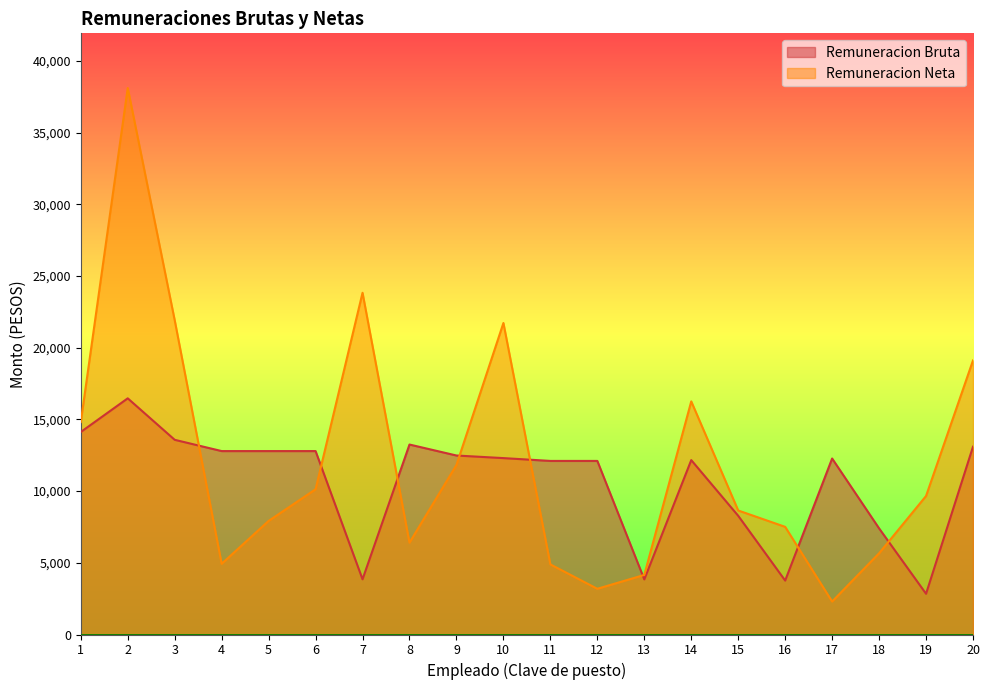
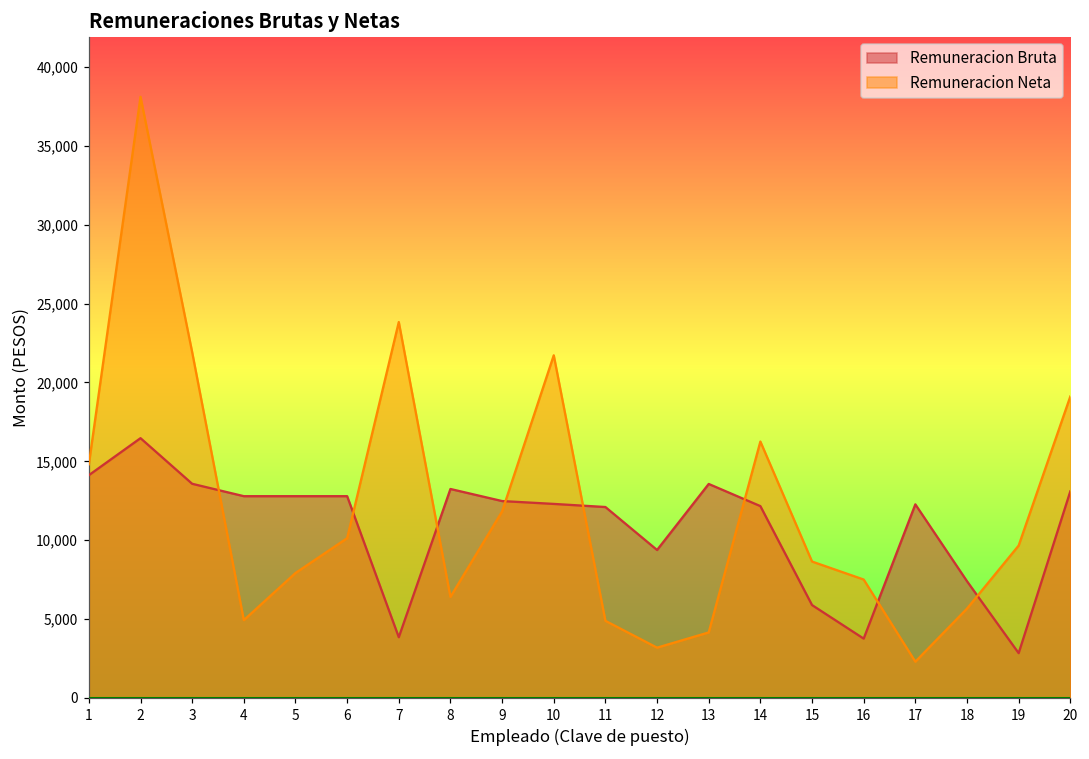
Remuneracion Bruta, 12: 12,100 -> 9,400
Remuneracion Bruta, 13: 3,800 -> 13,600
Remuneracion Bruta, 15: 8,300 -> 5,900
